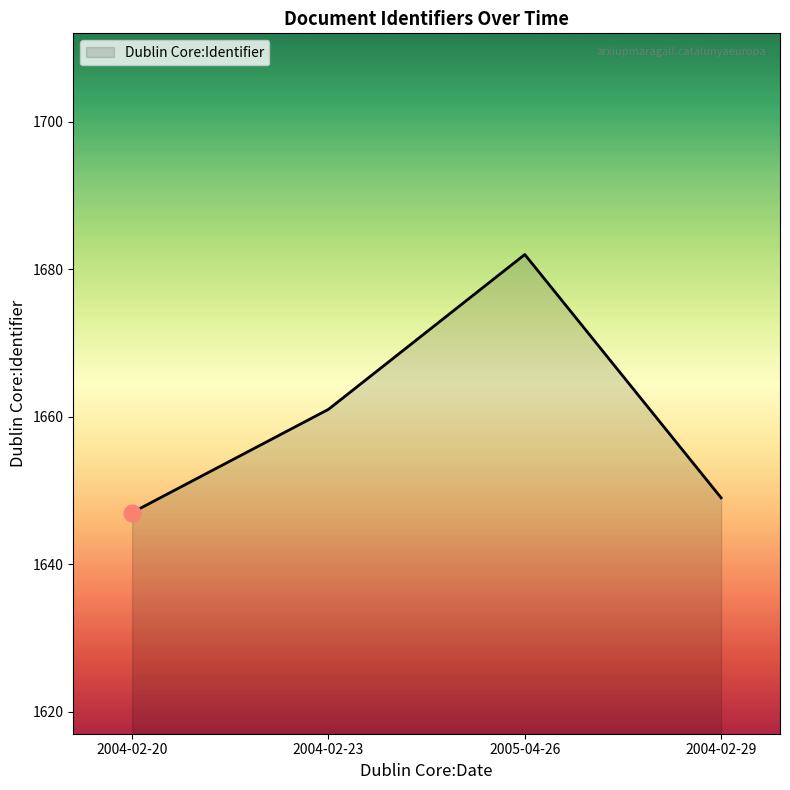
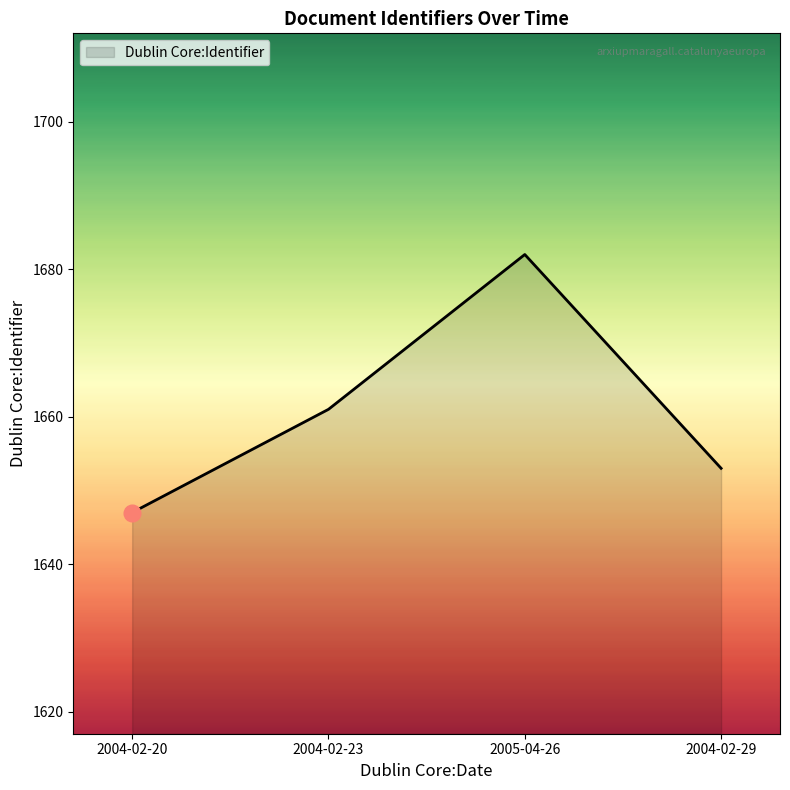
Dublin Core:Identifier, 2004-02-29: 1649 -> 1653
